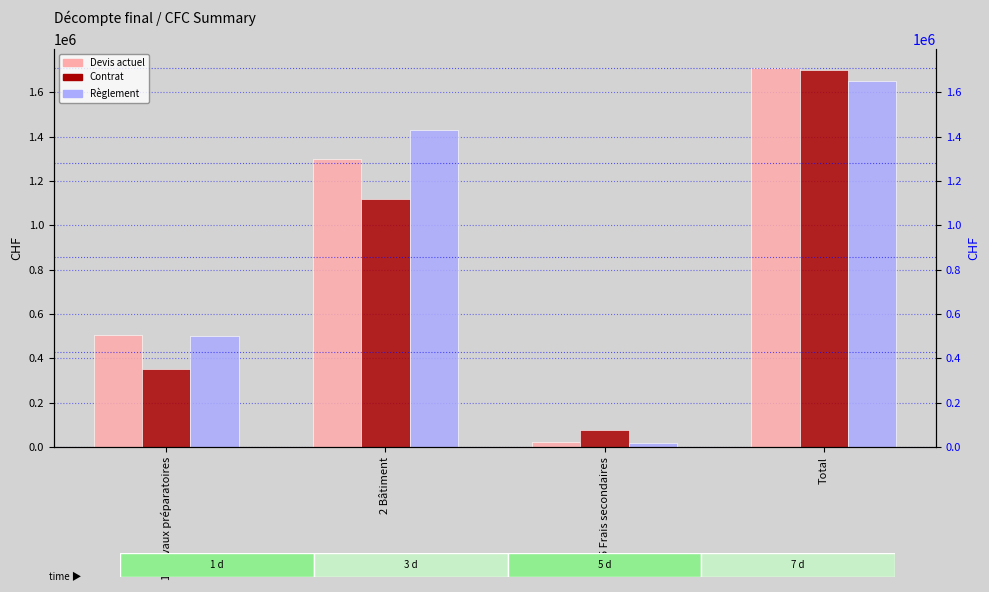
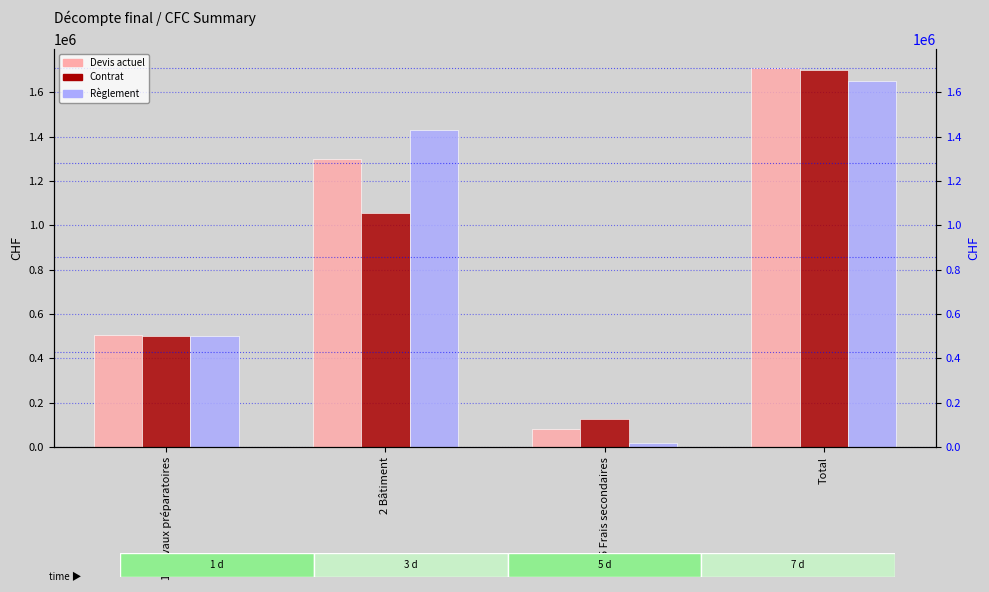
Décompte final / CFC Summary, Contrat, 1 Travaux préparatoires: 350000 -> 500000
Décompte final / CFC Summary, Contrat, 2 Bâtiment: 1120000 -> 1060000
Décompte final / CFC Summary, Devis actuel, 5 Frais secondaires: 20000 -> 80000
Décompte final / CFC Summary, Contrat, 5 Frais secondaires: 80000 -> 130000
